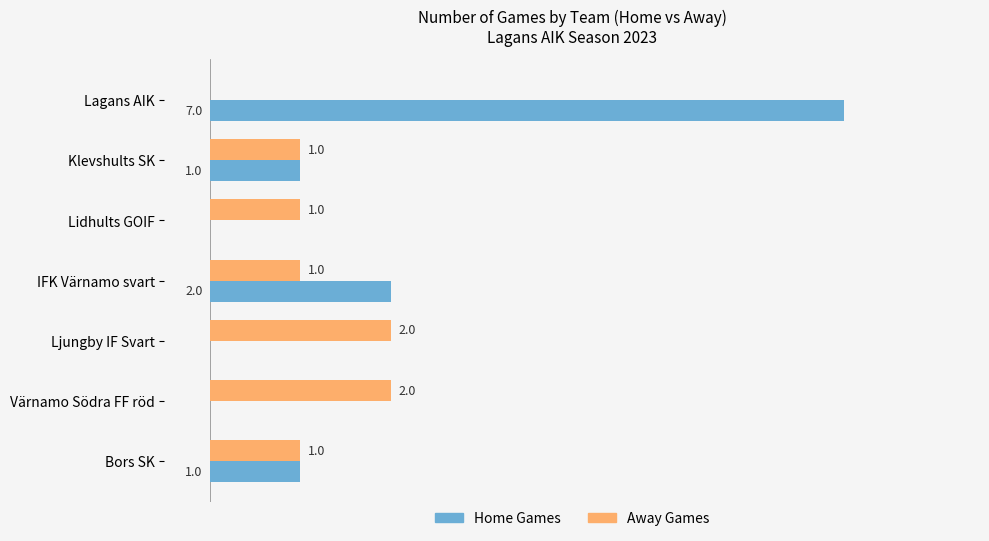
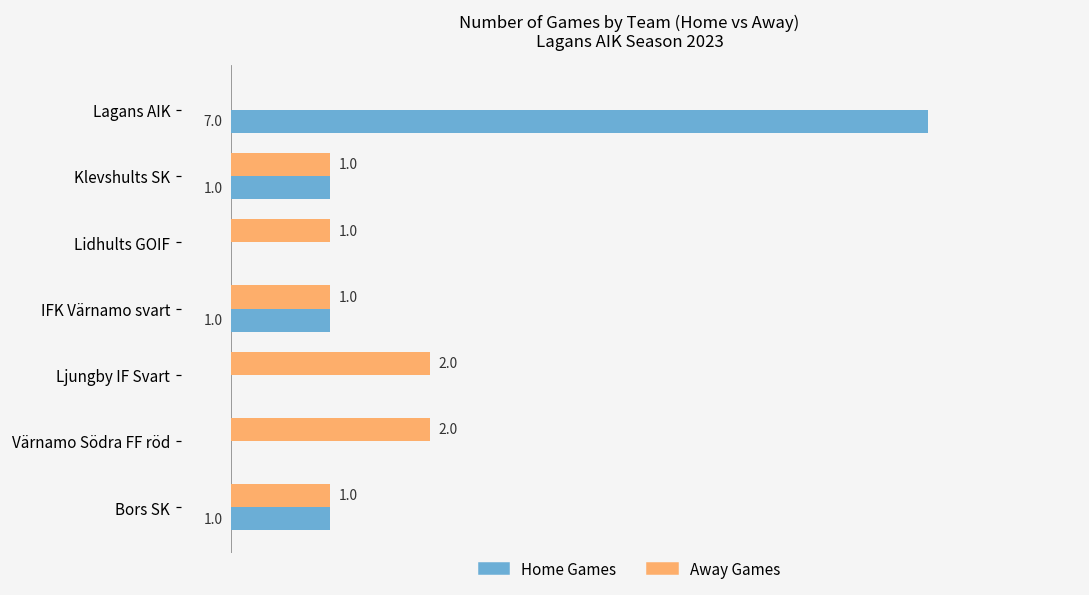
Home Games, IFK Värnamo svart: 2.0 -> 1.0
